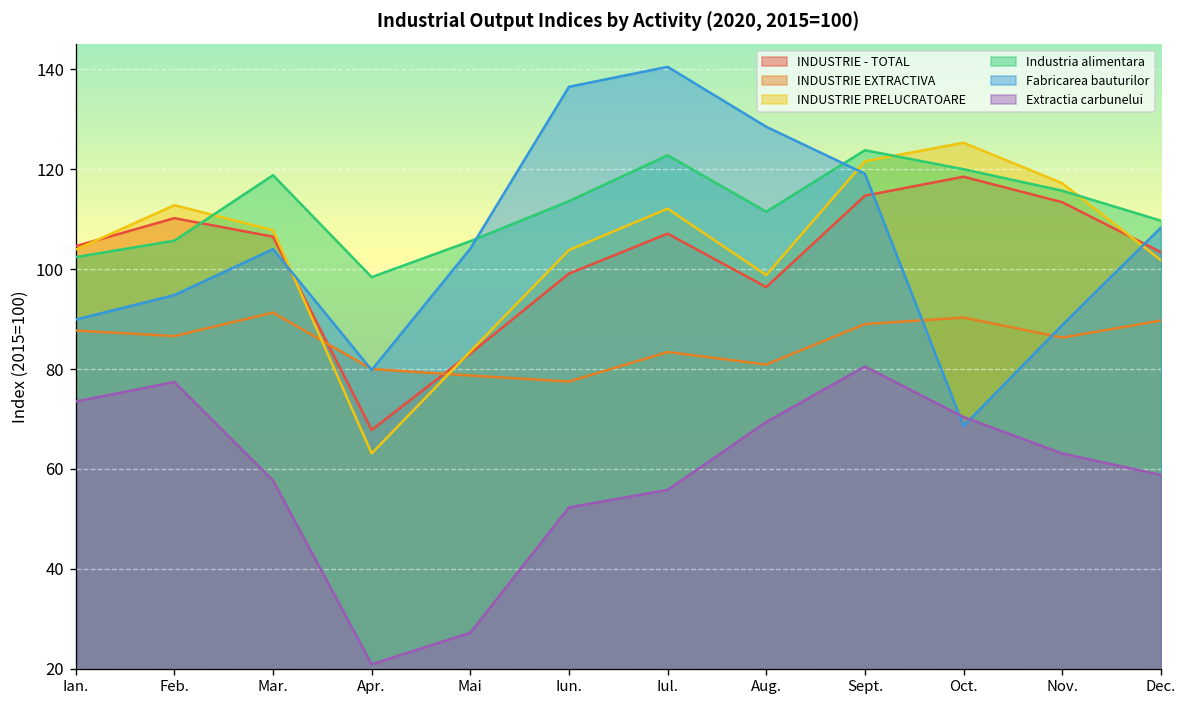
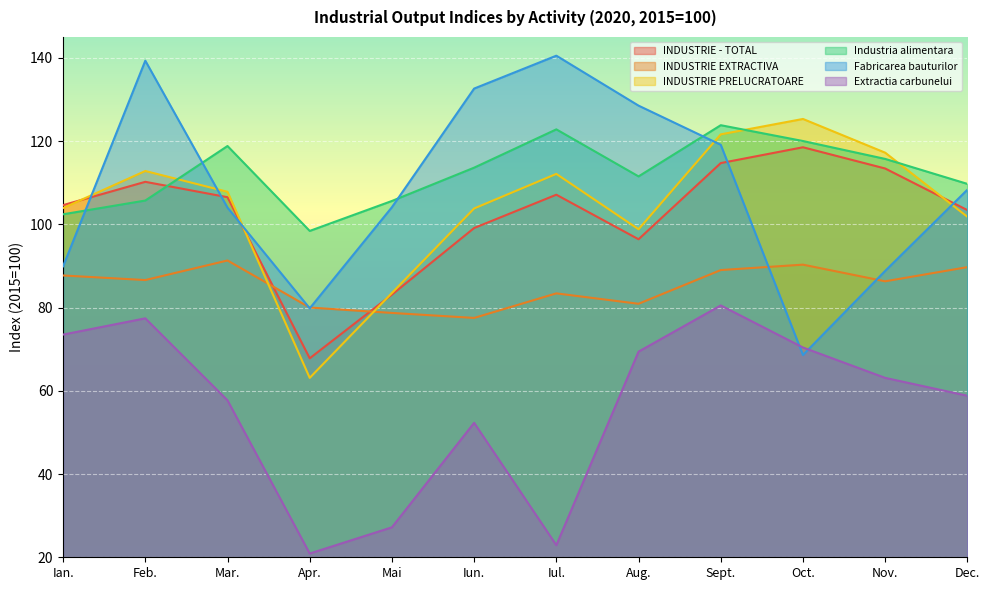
Fabricarea bauturilor, Feb.: 95 -> 139
Fabricarea bauturilor, Iun.: 137 -> 133
Extractia carbunelui, Iul.: 56 -> 23
